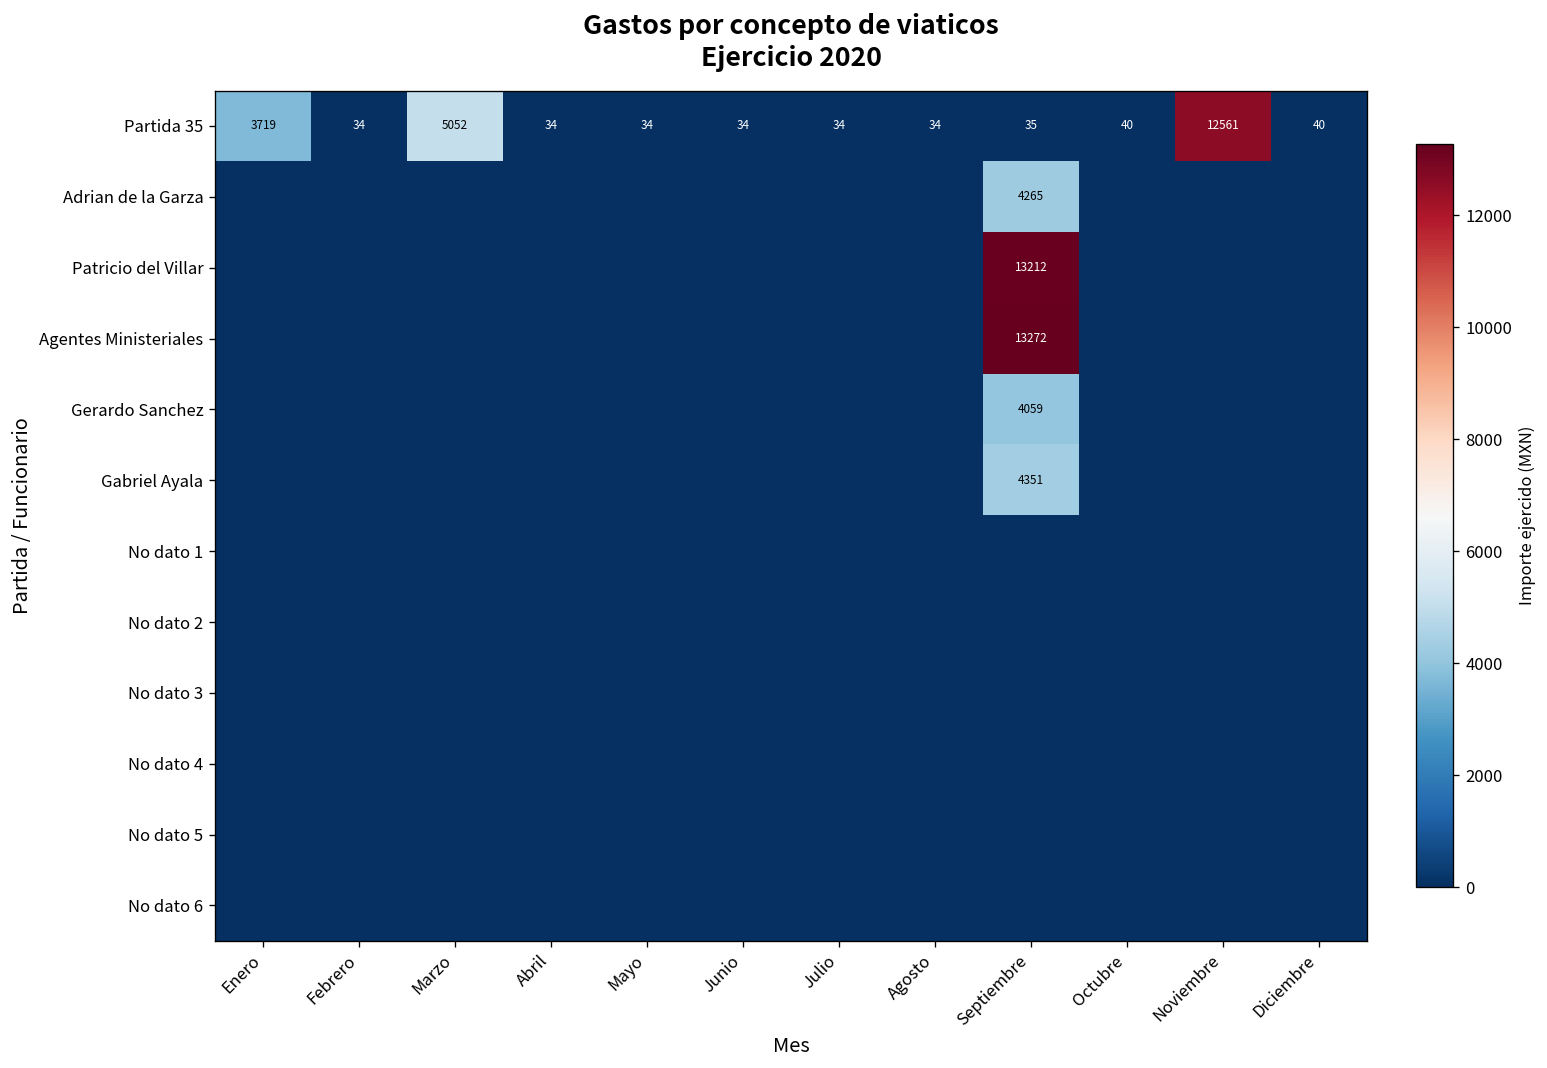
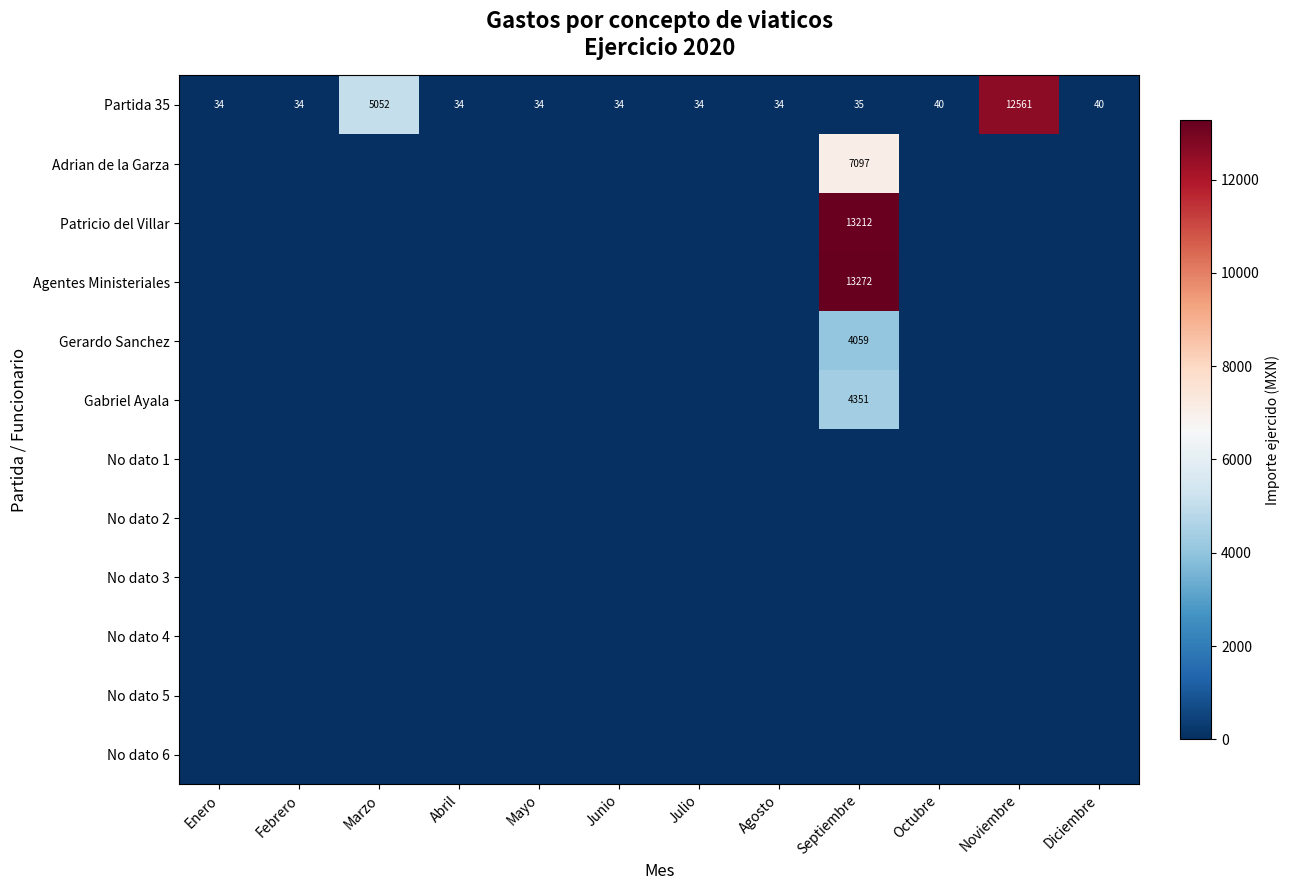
Partida 35, Enero: 3719 -> 34
Adrian de la Garza, Septiembre: 4265 -> 7097
